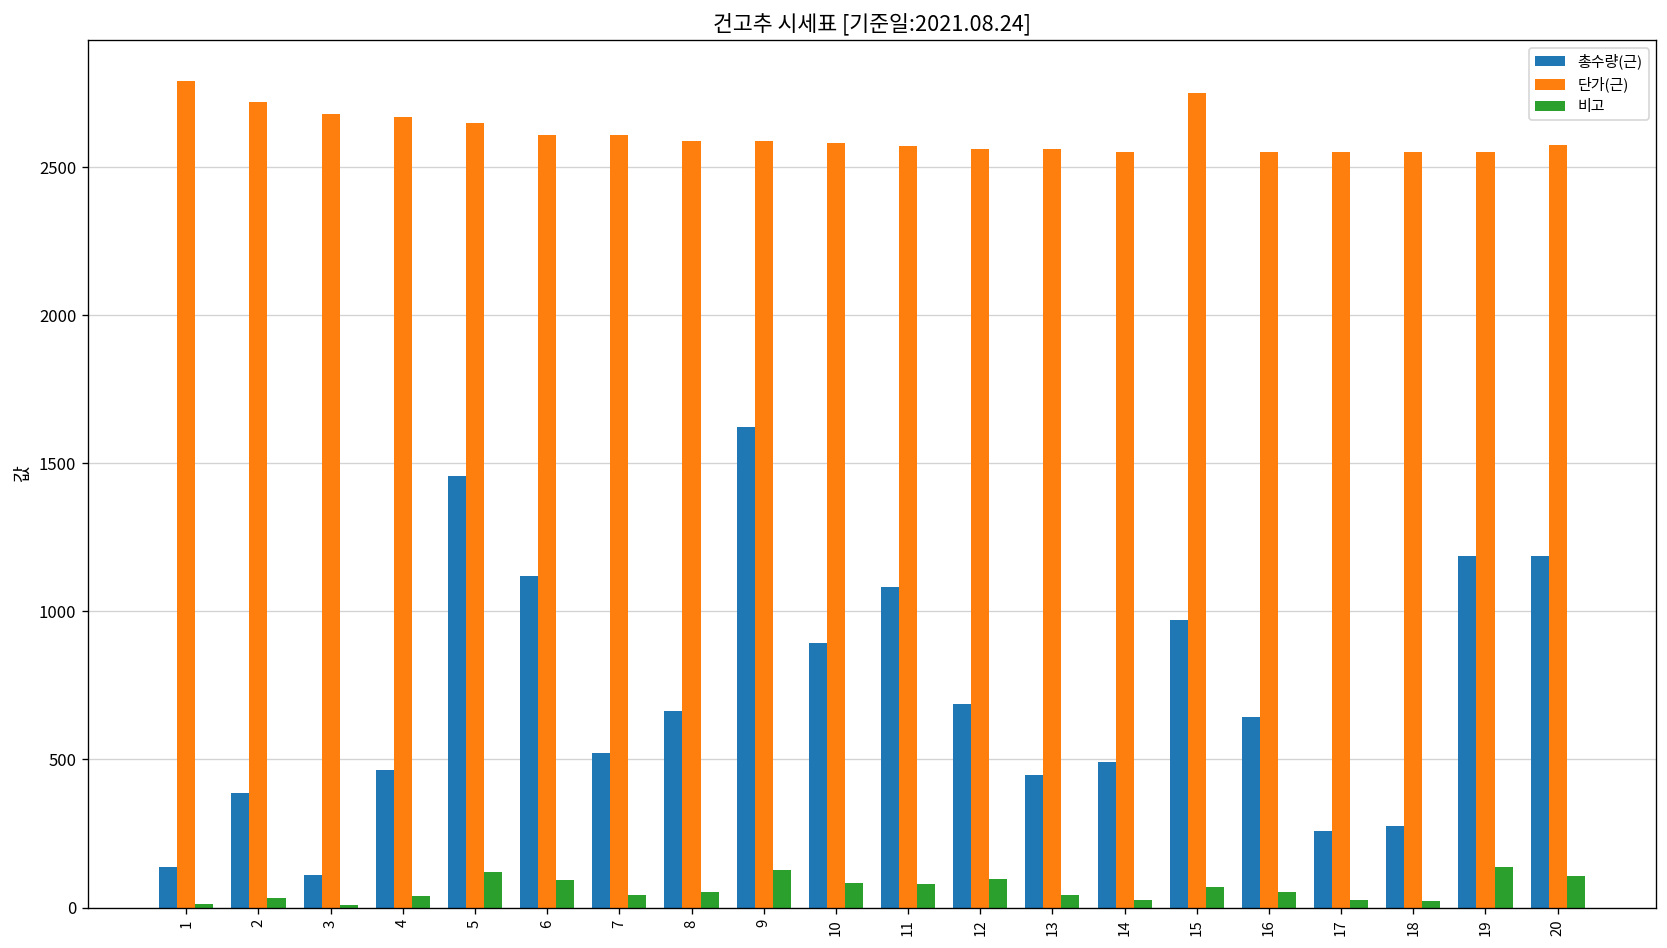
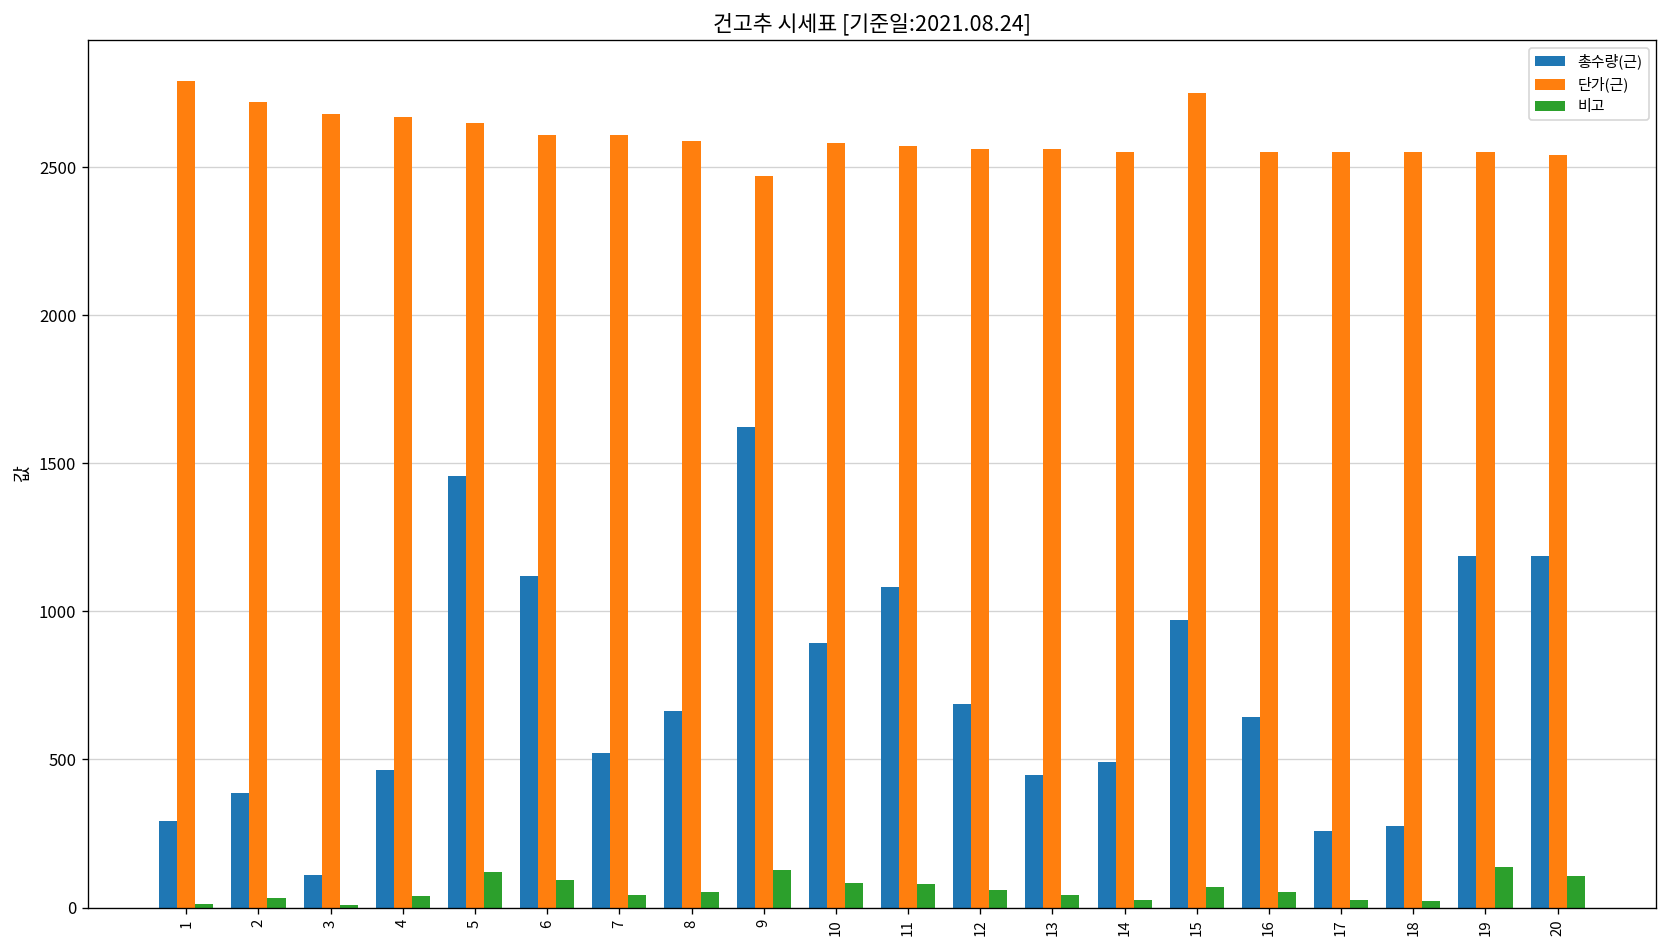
총수량(근), 1: 140 -> 290
단가(근), 9: 2590 -> 2470
비고, 12: 100 -> 60
단가(근), 20: 2580 -> 2540
